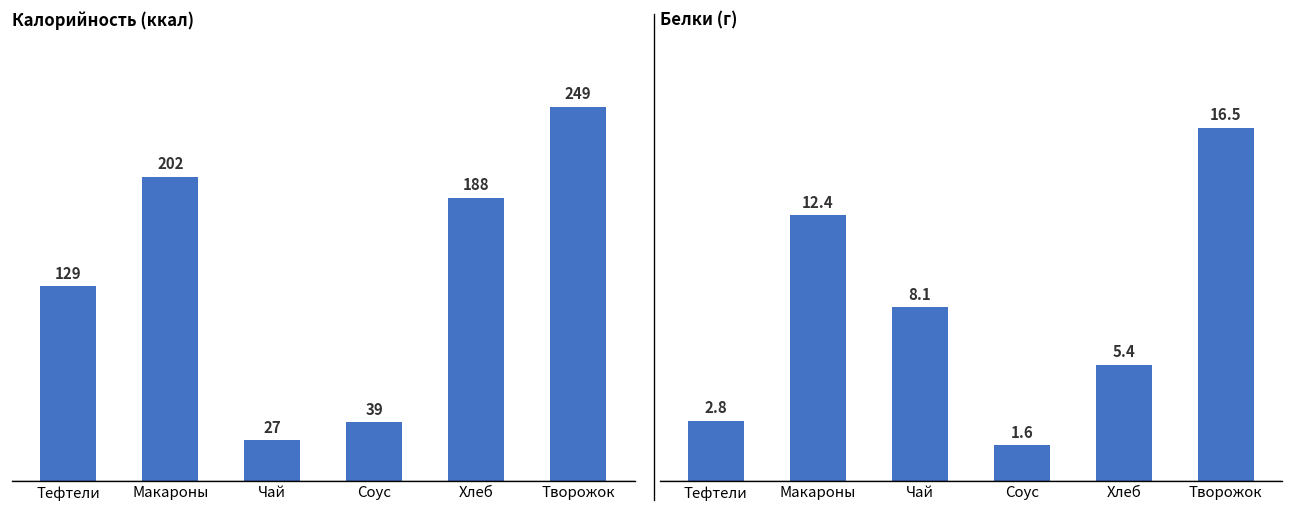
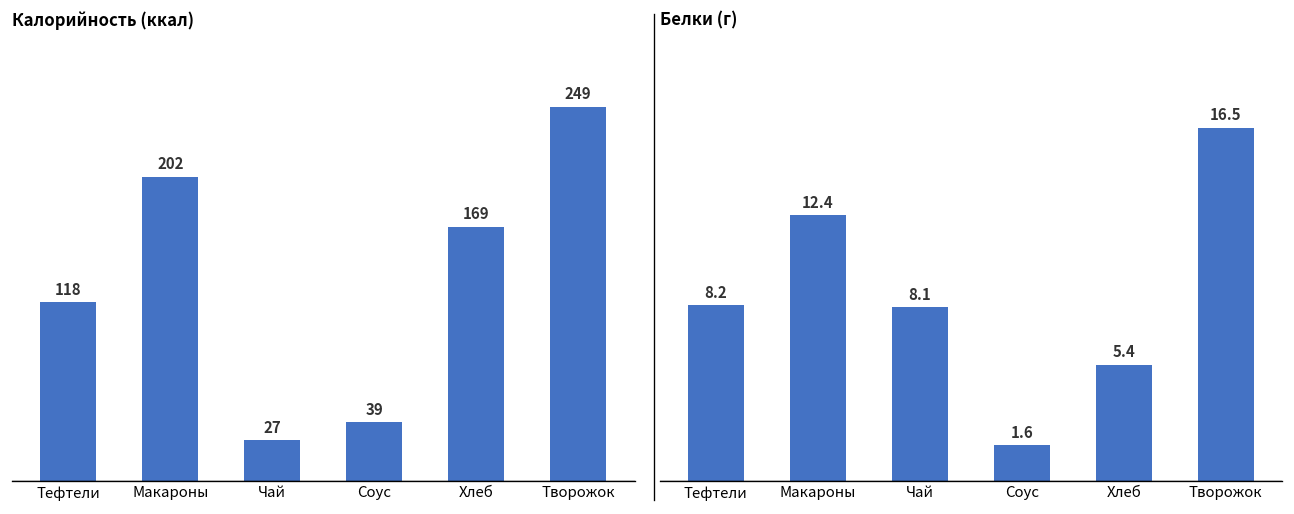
Калорийность (ккал), Тефтели: 129 -> 118
Калорийность (ккал), Хлеб: 188 -> 169
Белки (г), Тефтели: 2.8 -> 8.2
